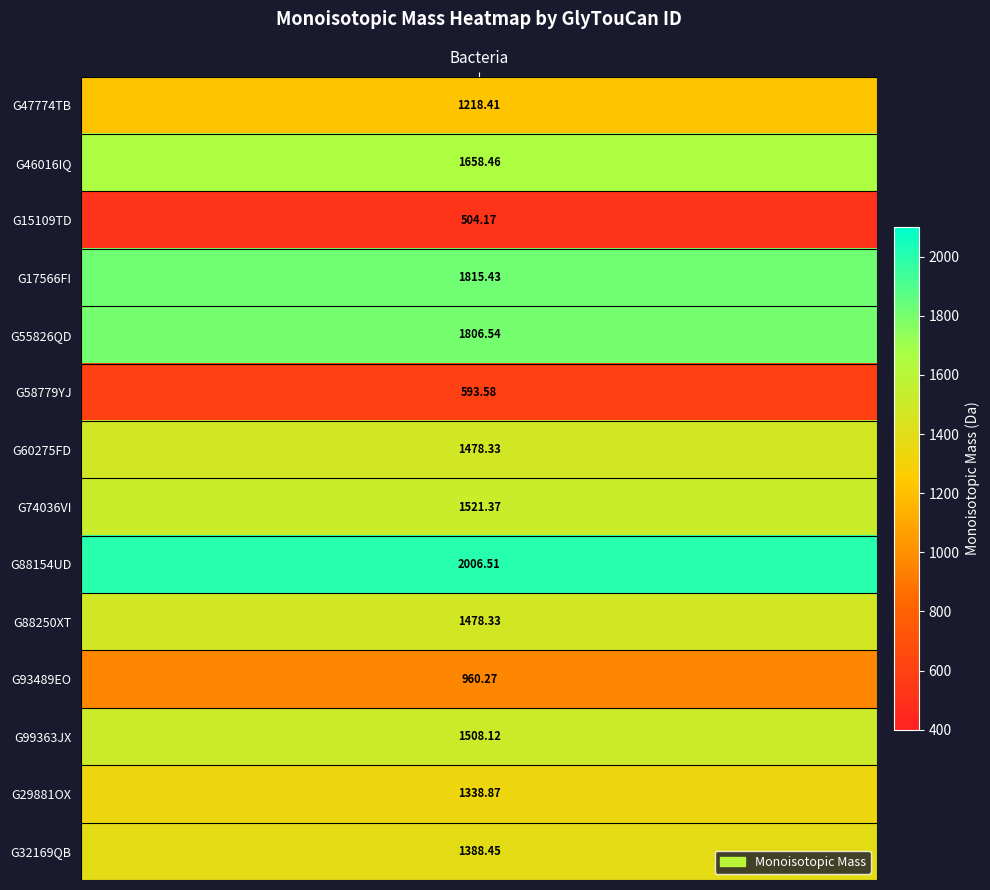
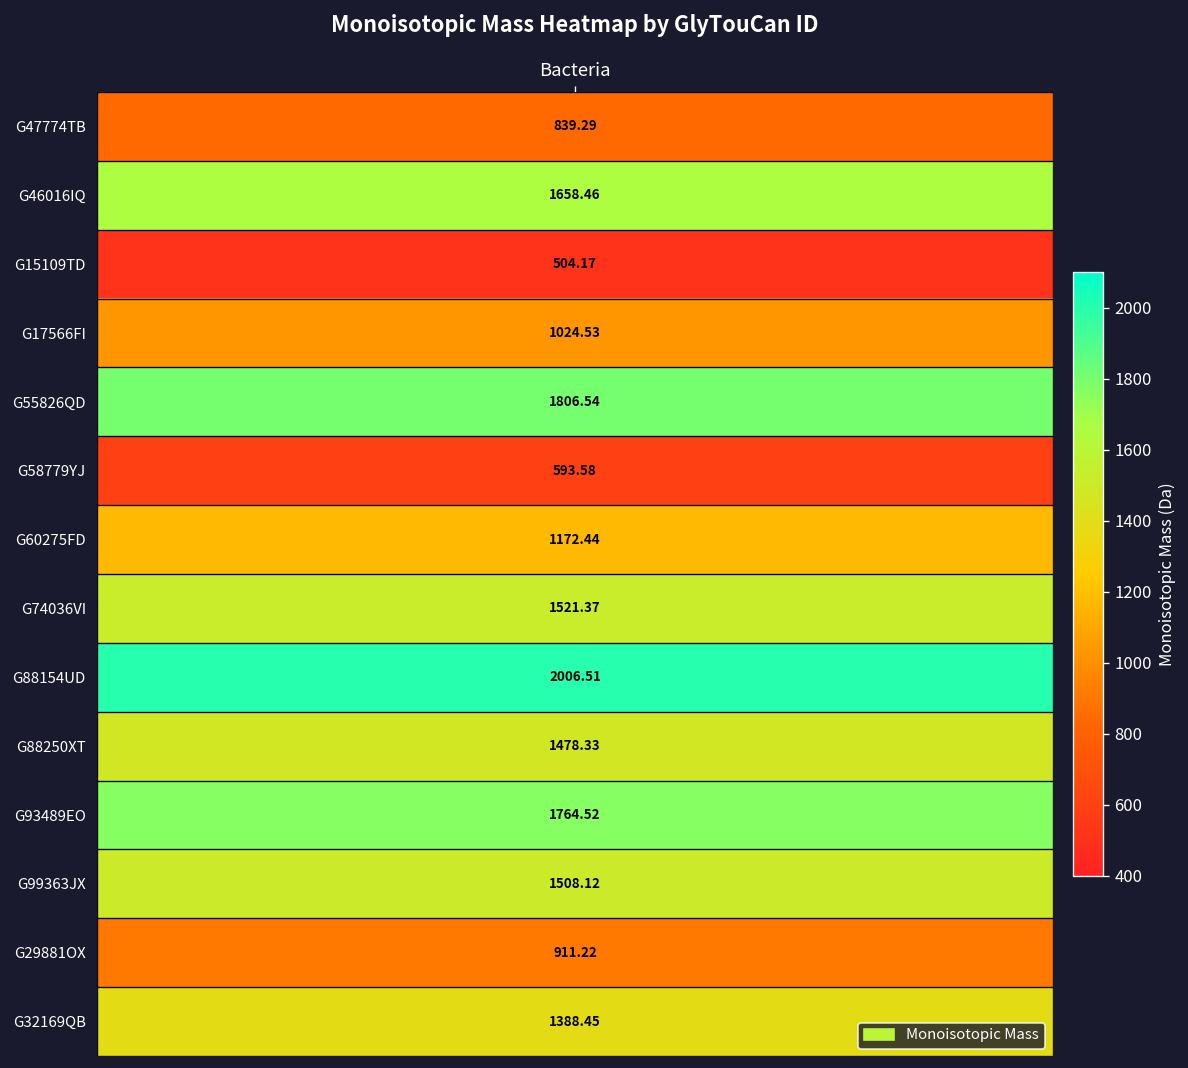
G47774TB, Bacteria: 1218.41 -> 839.29
G17566FI, Bacteria: 1815.43 -> 1024.53
G60275FD, Bacteria: 1478.33 -> 1172.44
G93489EO, Bacteria: 960.27 -> 1764.52
G29881OX, Bacteria: 1338.87 -> 911.22
